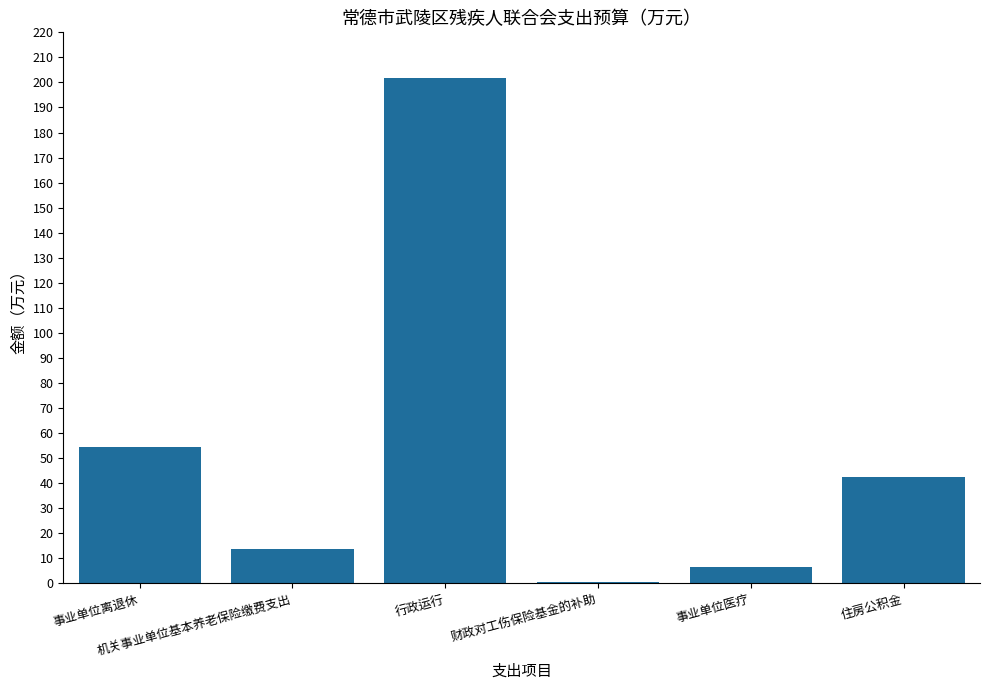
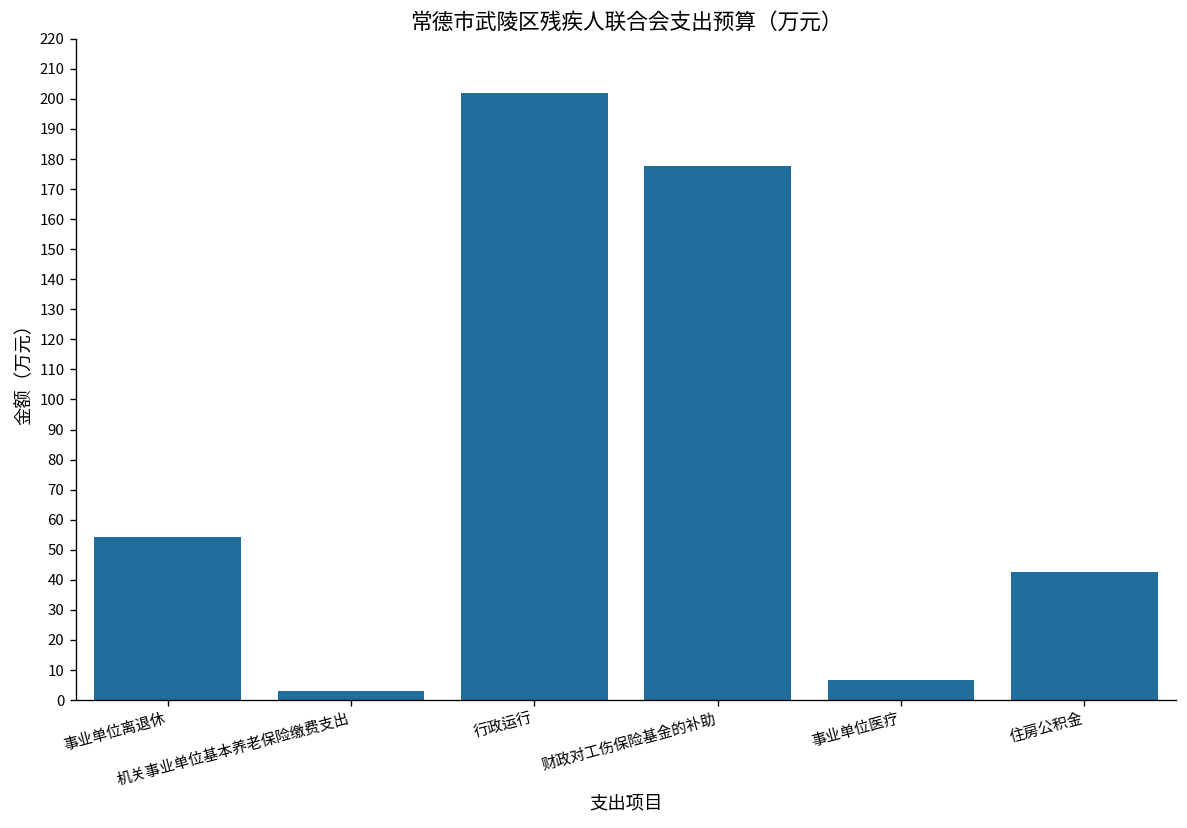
机关事业单位基本养老保险缴费支出: 14 -> 3
财政对工伤保险基金的补助: 1 -> 178
